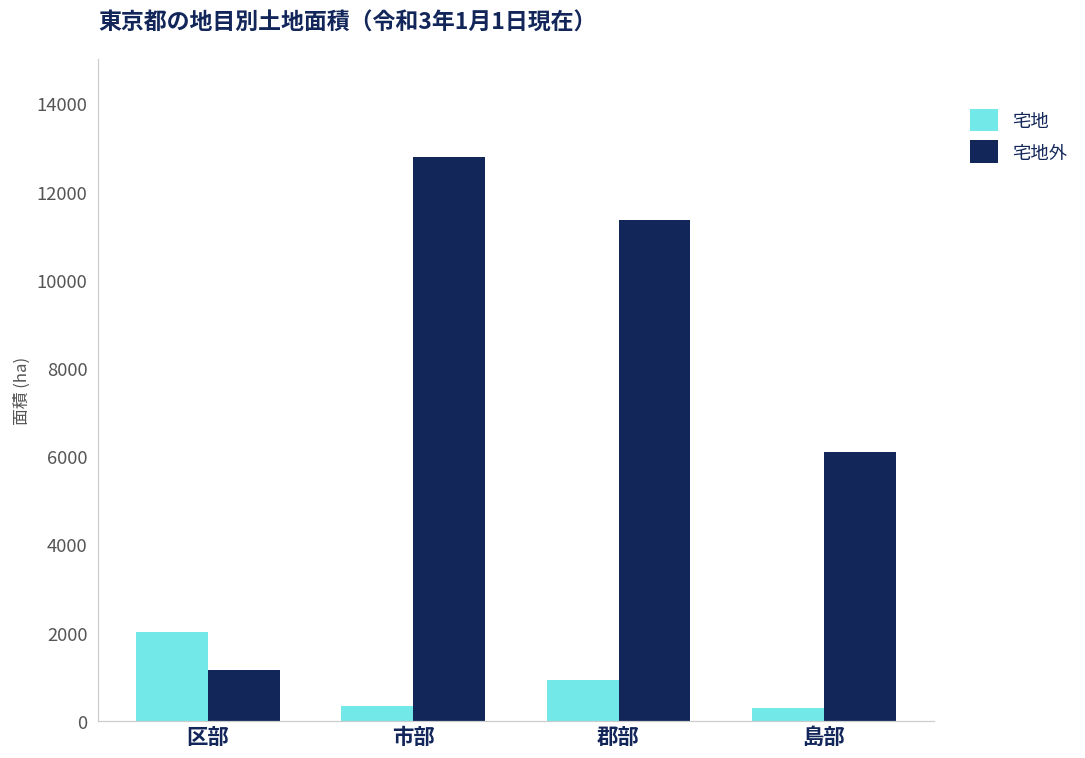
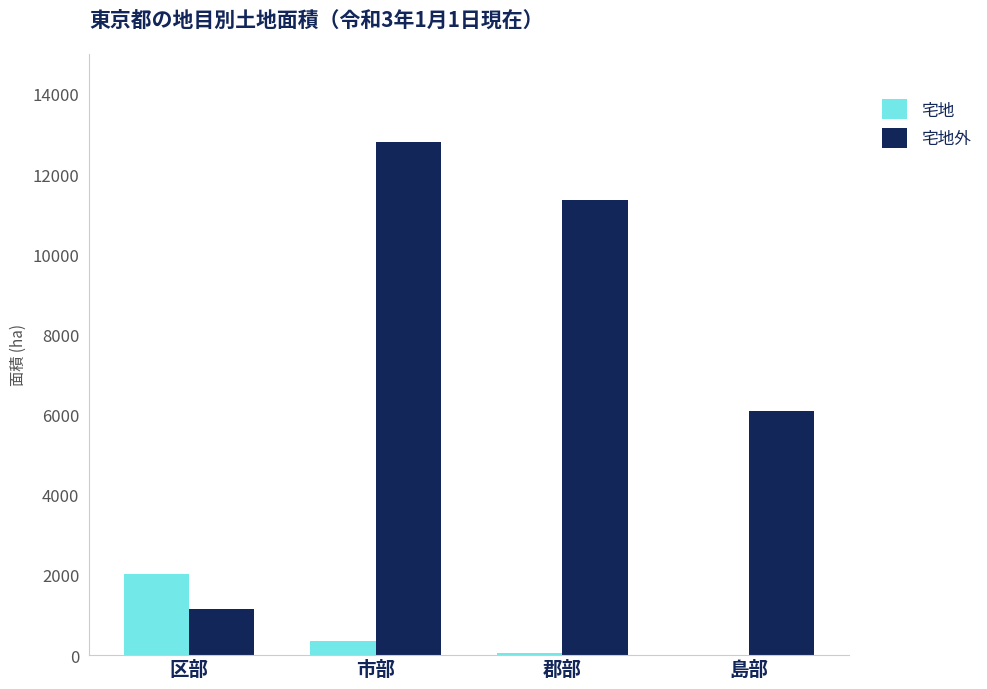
宅地, 郡部: 900 -> 0
宅地, 島部: 300 -> 0
